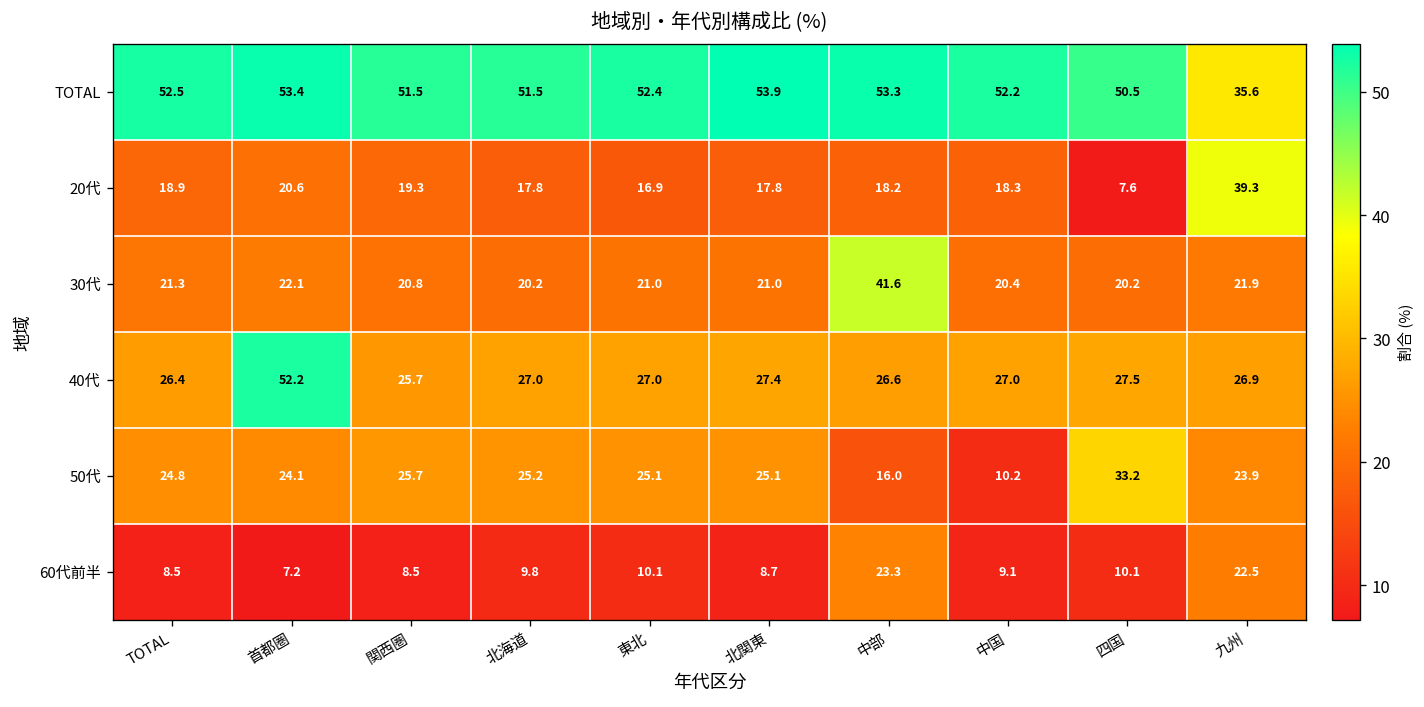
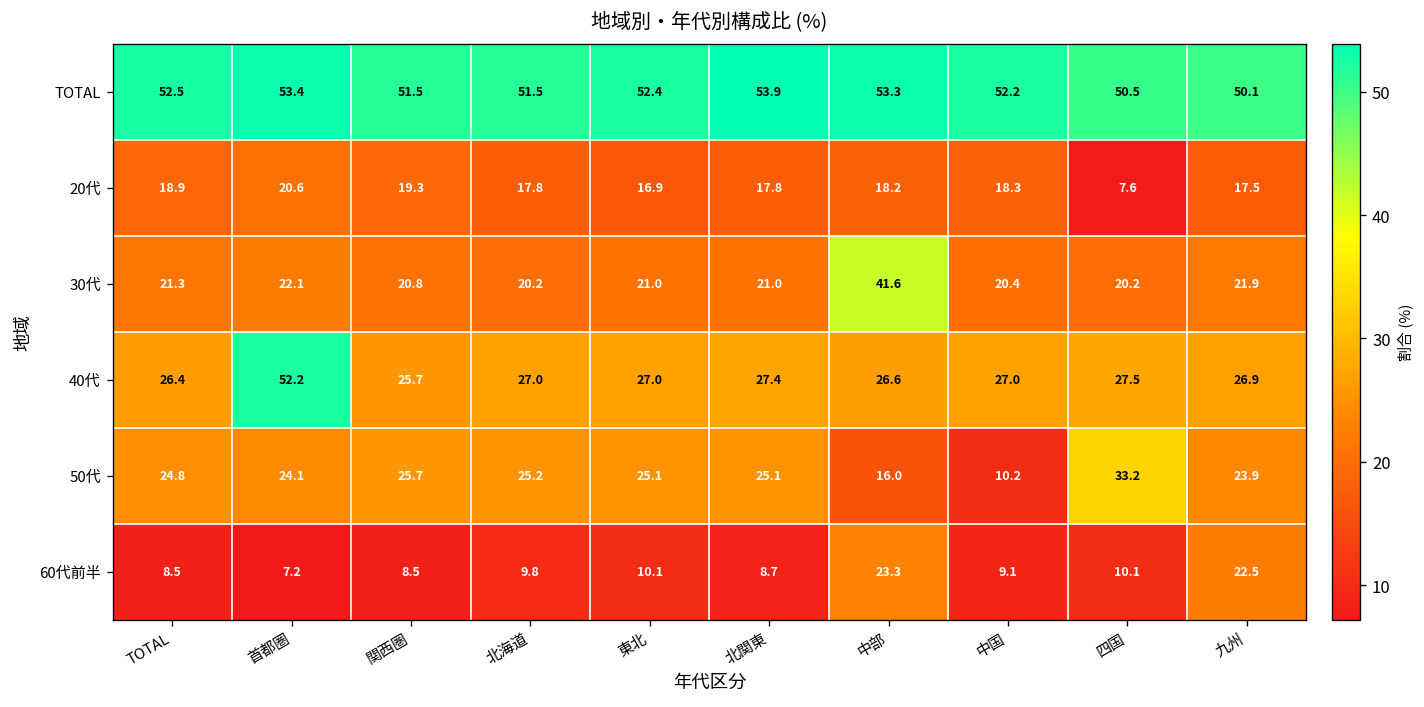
TOTAL, 九州: 35.6 -> 50.1
20代, 九州: 39.3 -> 17.5
